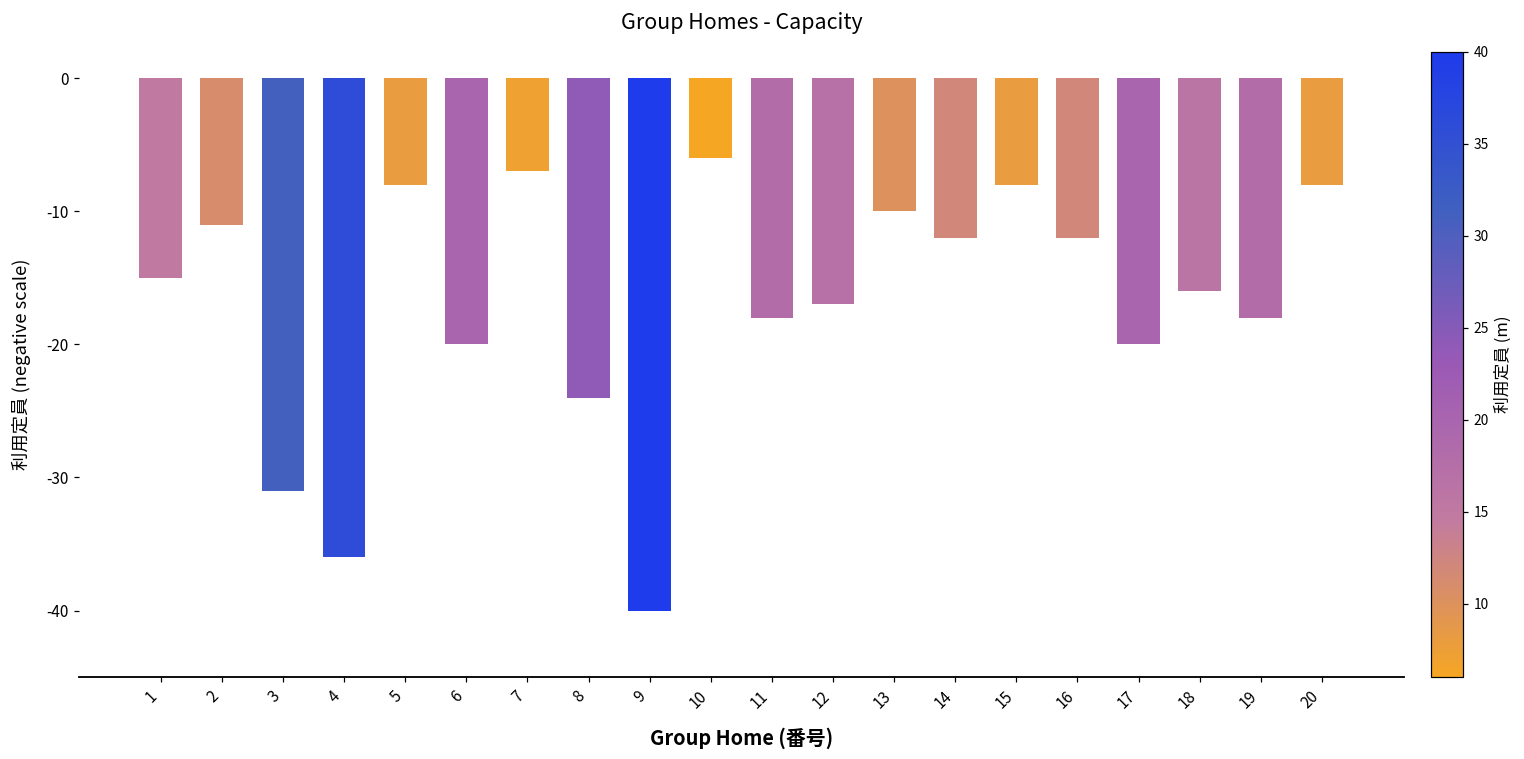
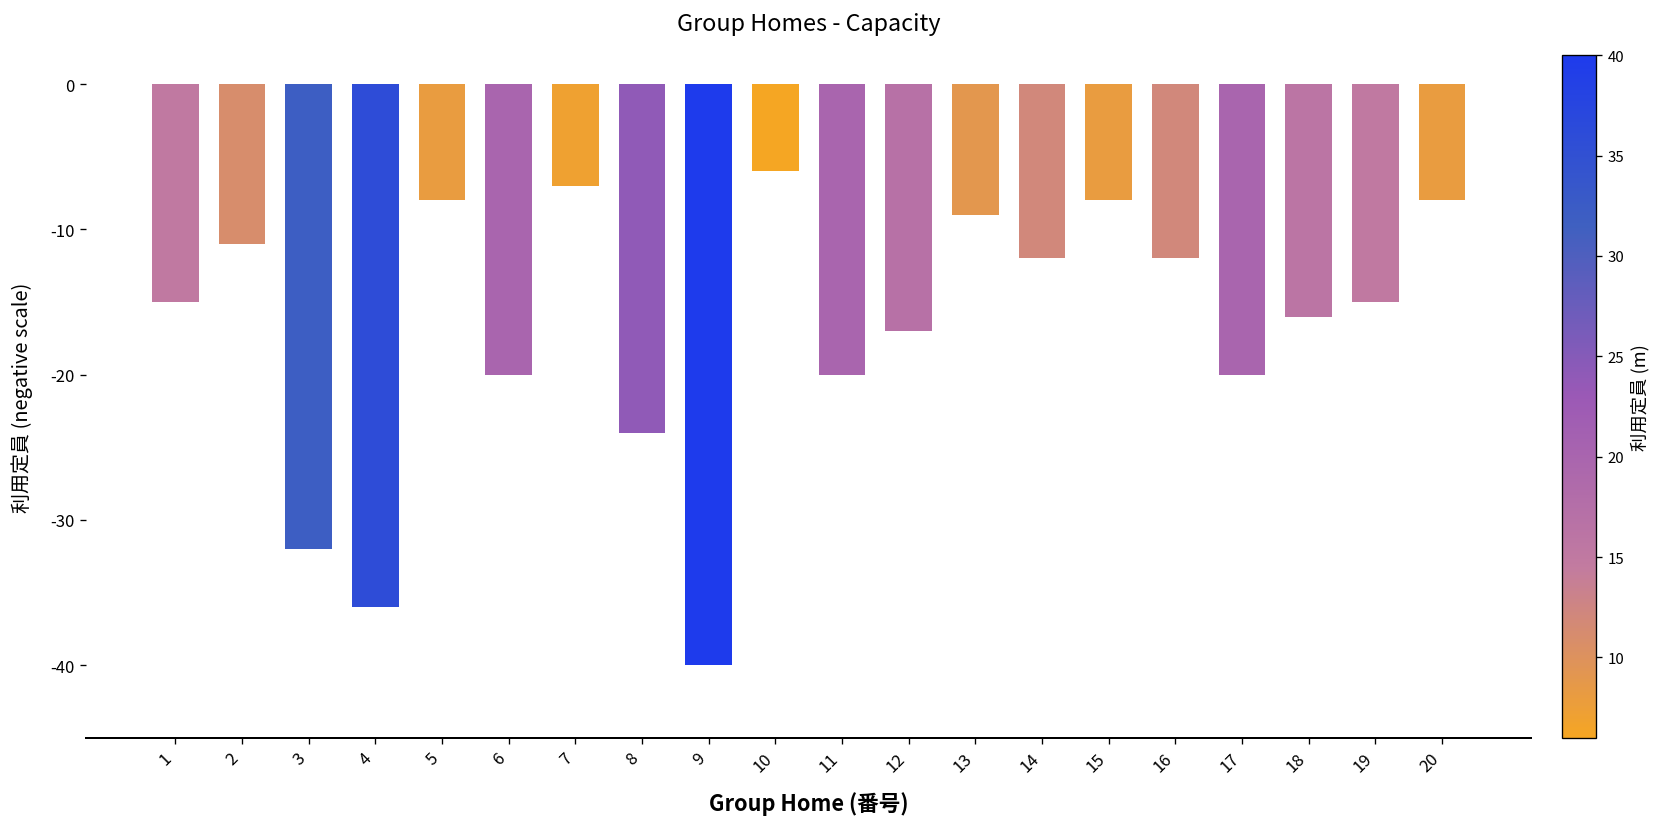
3: -31.0 -> -32.0
11: -18.0 -> -20.0
13: -10.0 -> -9.0
19: -18.0 -> -15.0
